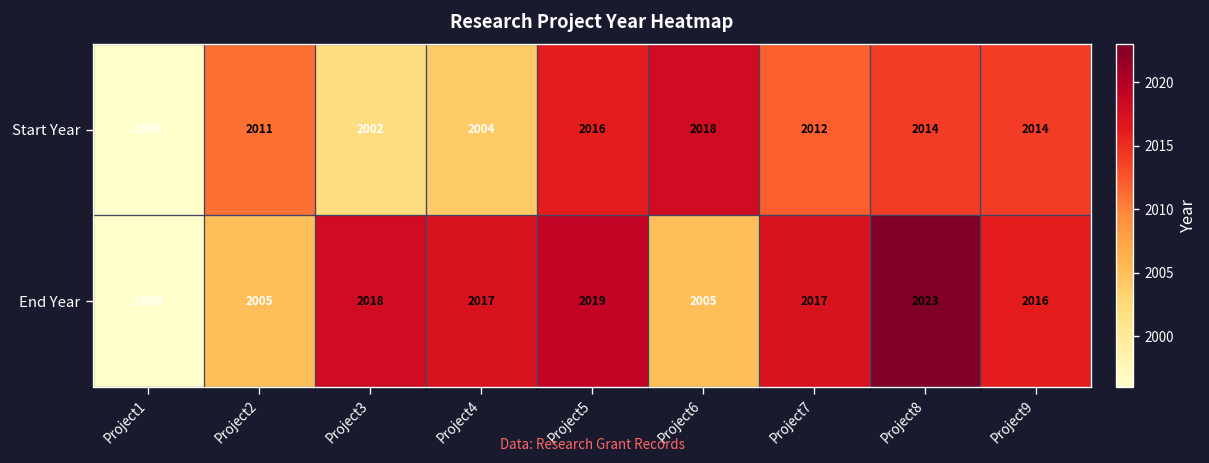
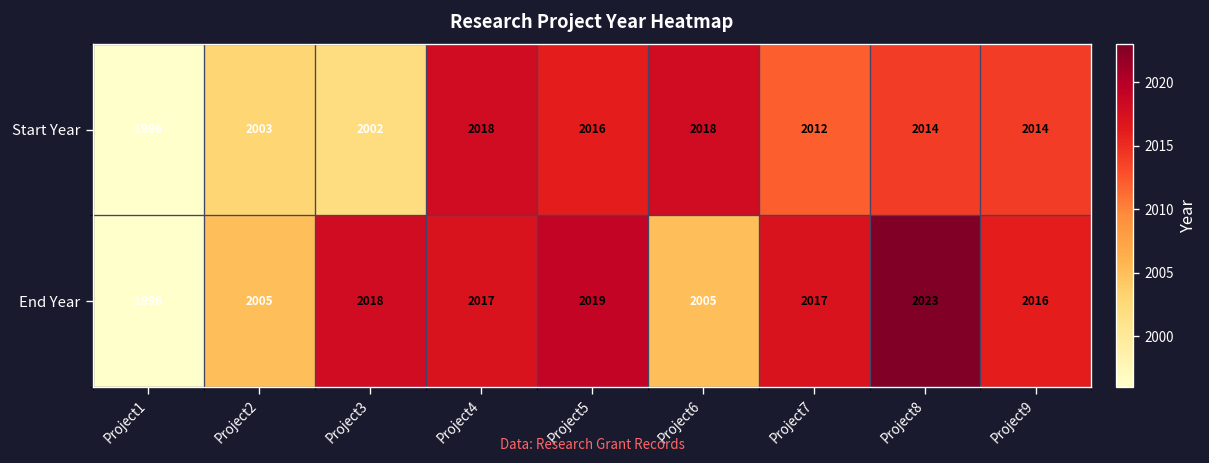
Start Year, Project2: 2011 -> 2003
Start Year, Project4: 2004 -> 2018
